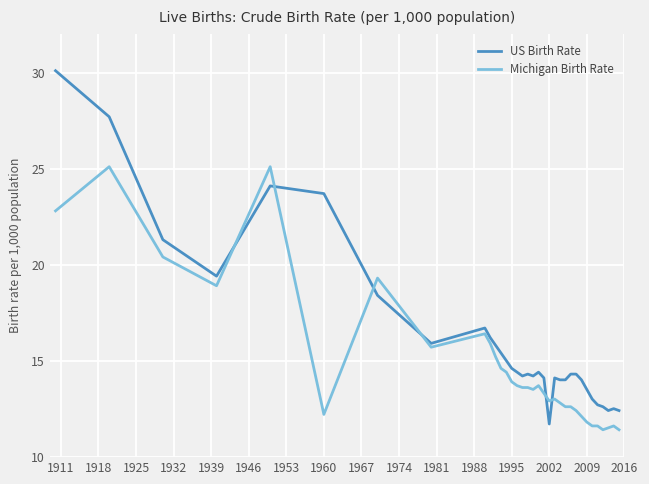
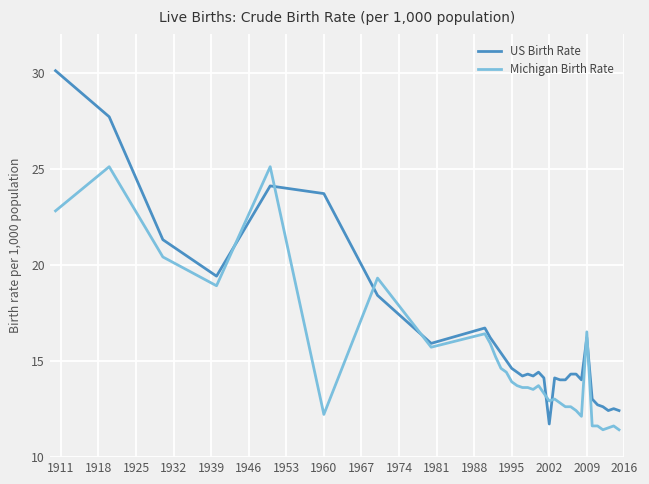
US Birth Rate, 2009: 13.5 -> 16.2
Michigan Birth Rate, 2009: 11.8 -> 16.5
